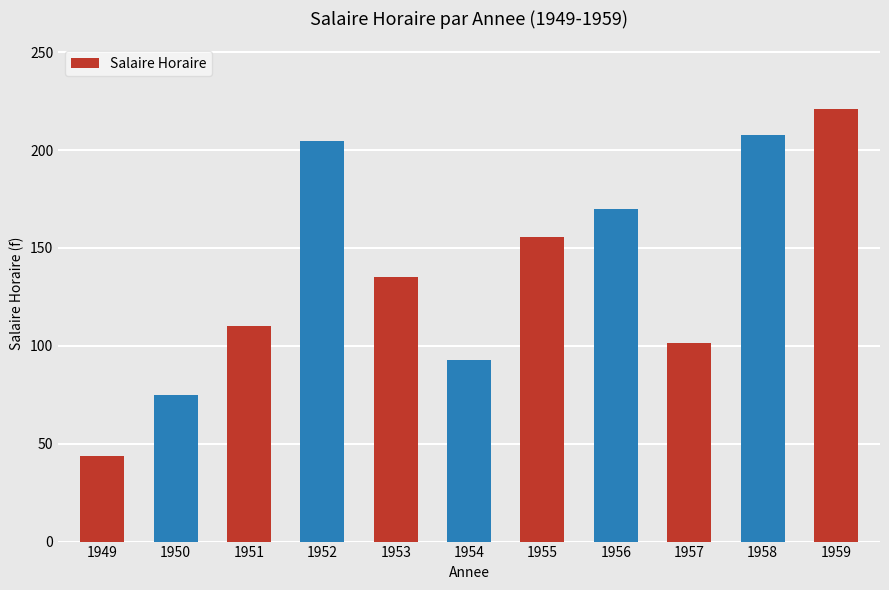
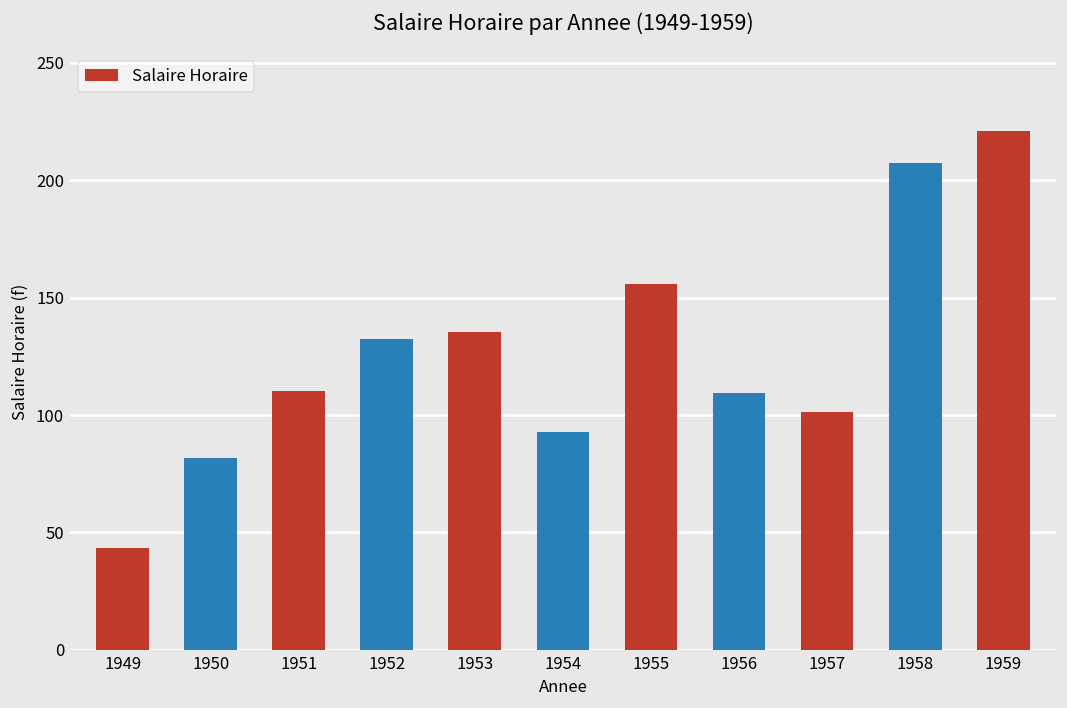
1950: 75 -> 82
1952: 205 -> 133
1956: 170 -> 109
